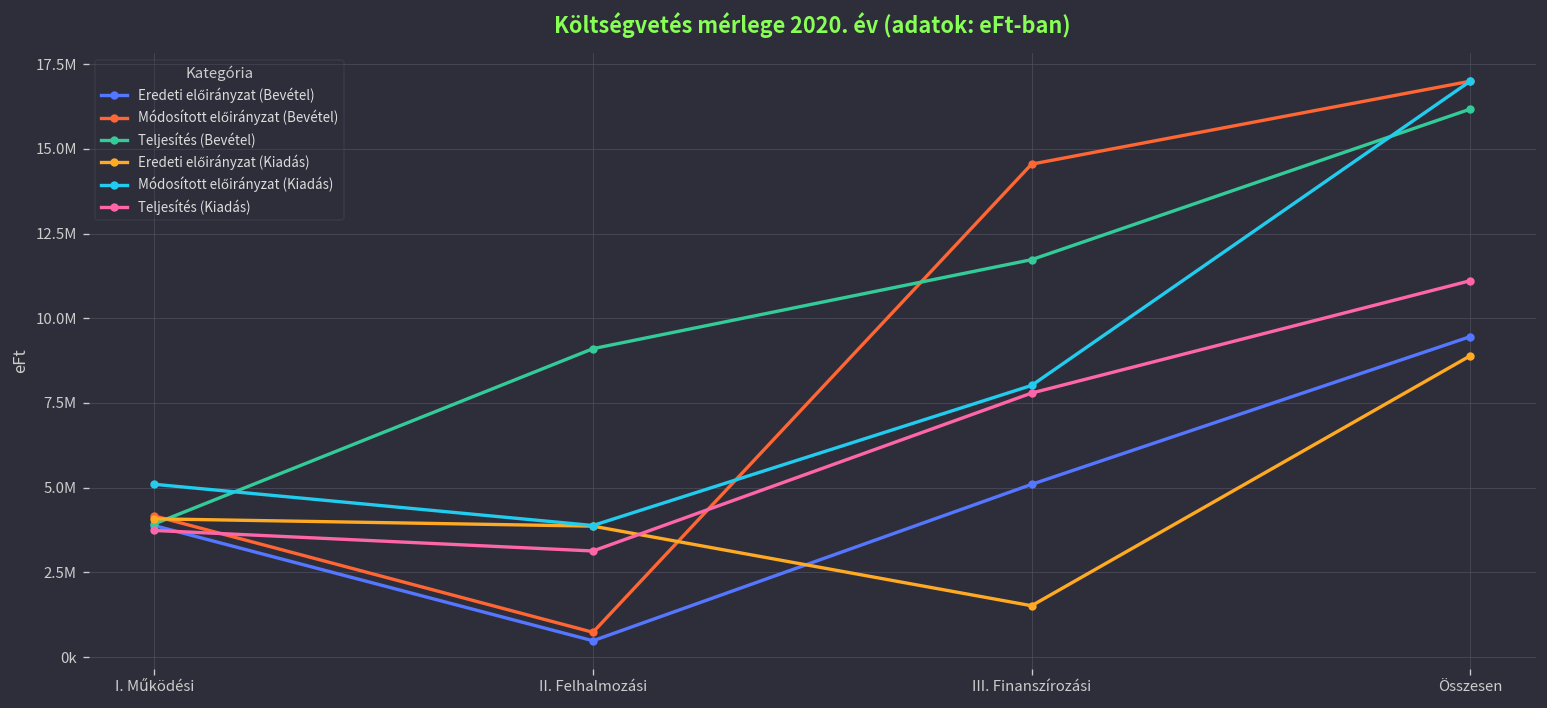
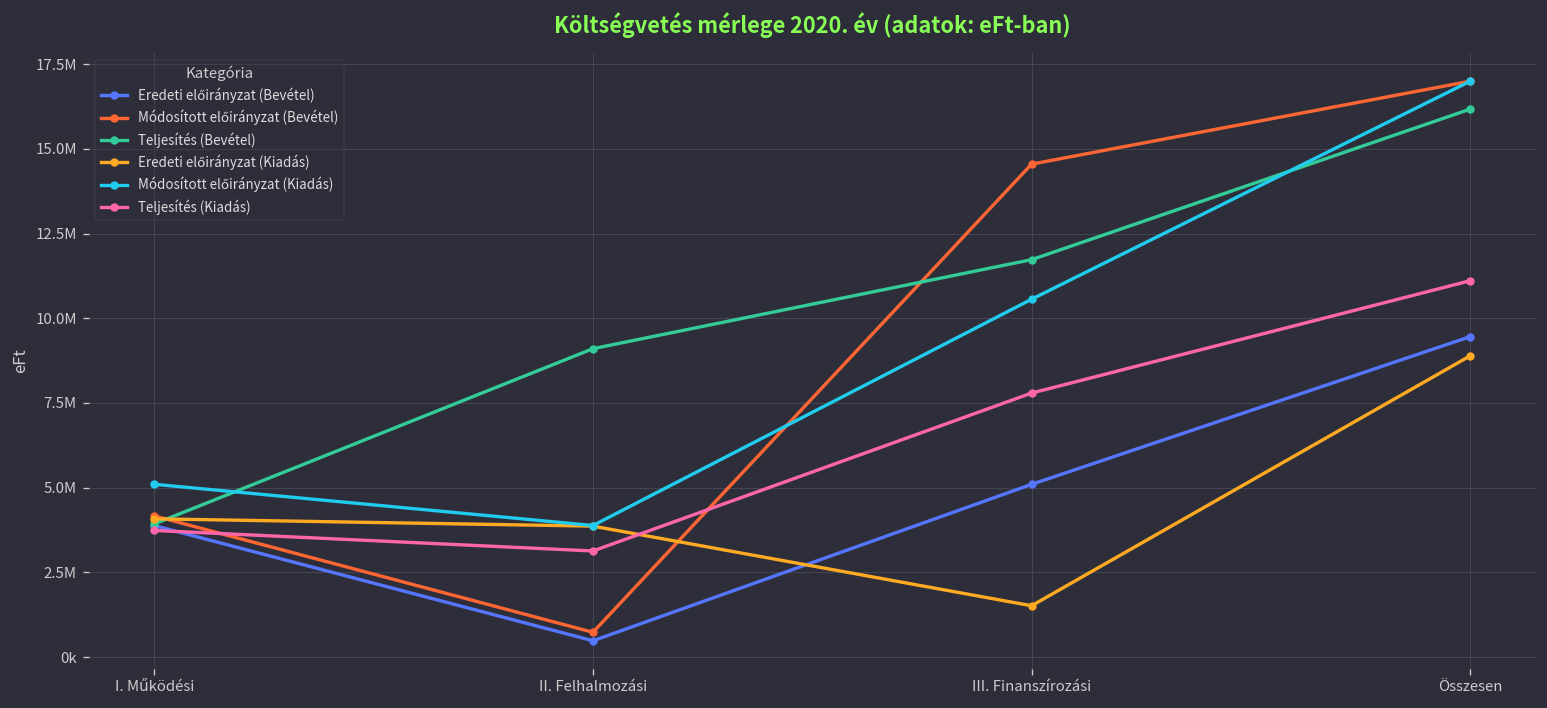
Módosított előirányzat (Kiadás), III. Finanszírozási: 8000000 -> 10600000
